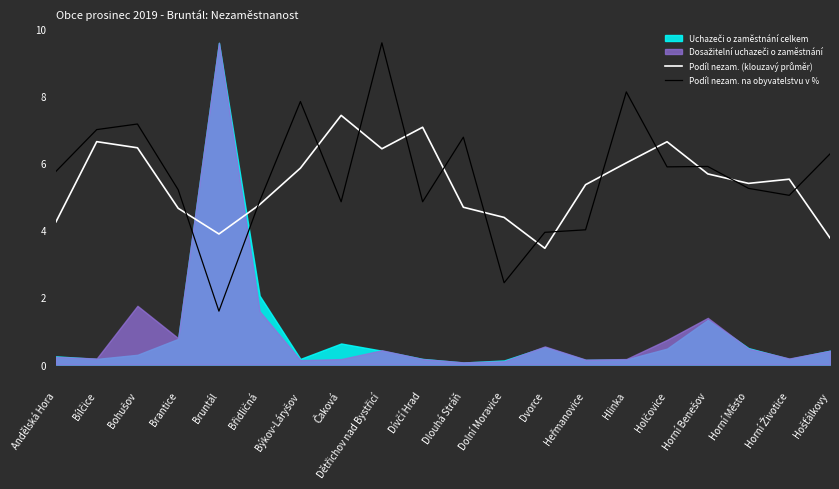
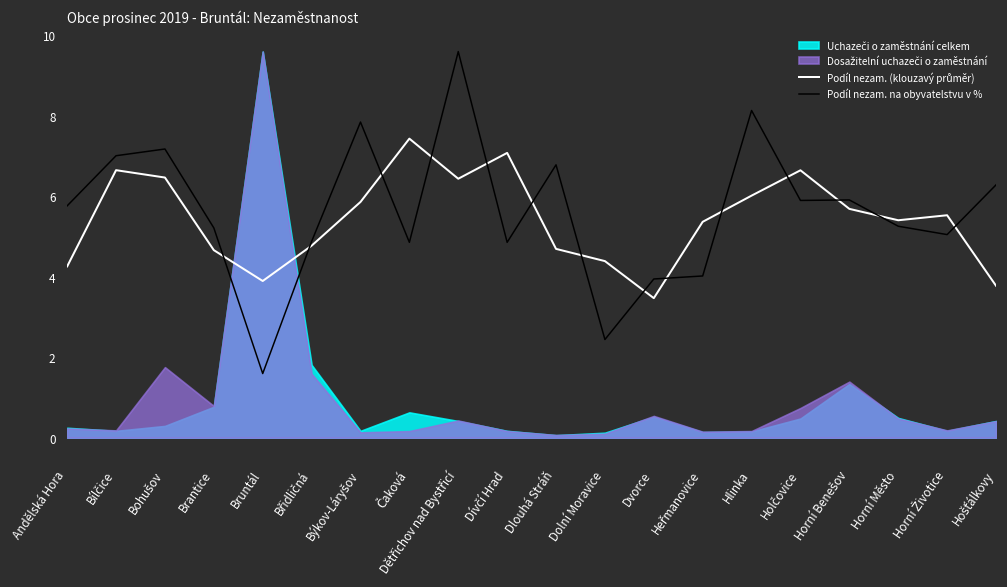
Uchazeči o zaměstnání celkem, Břidličná: 2.1 -> 1.8
